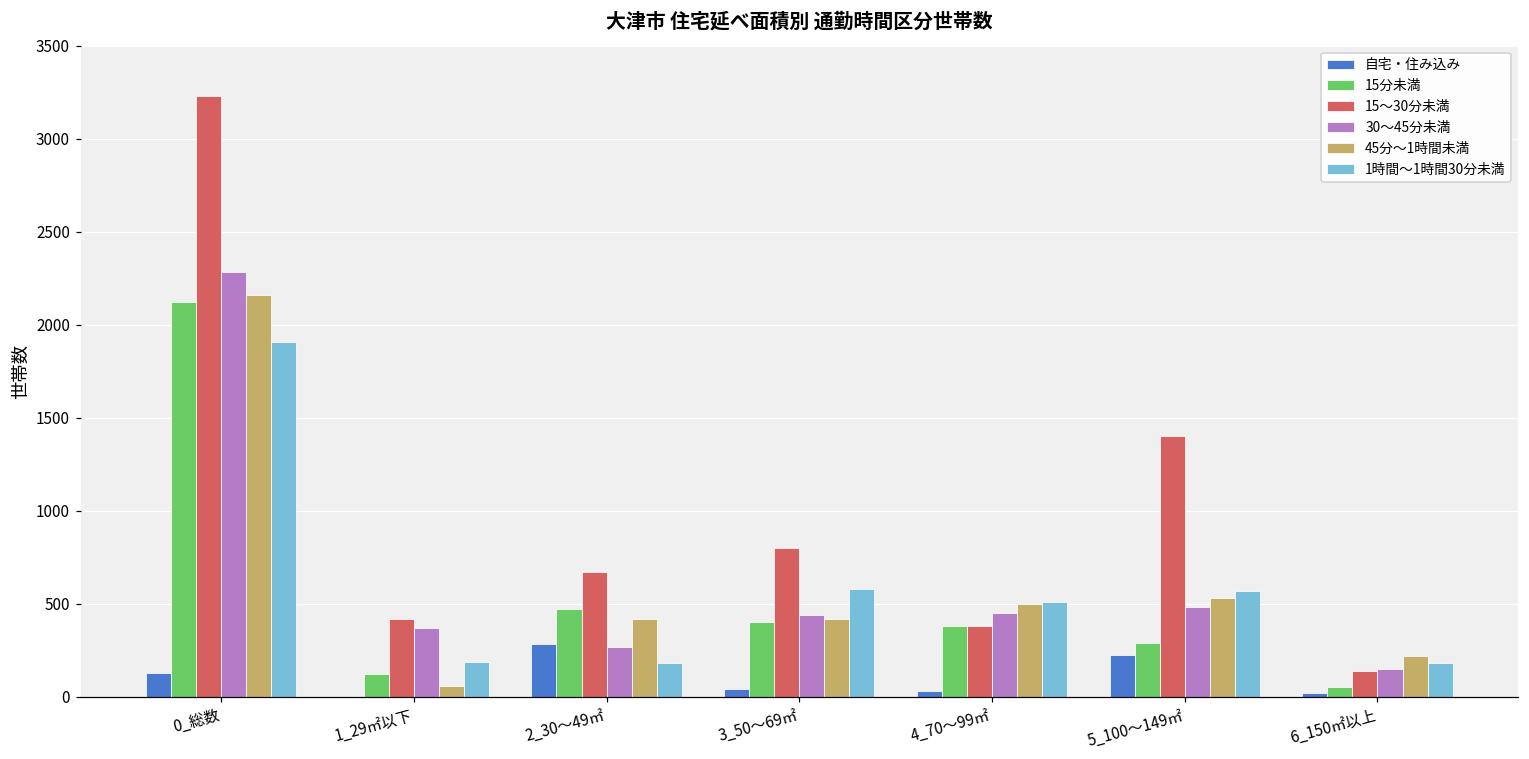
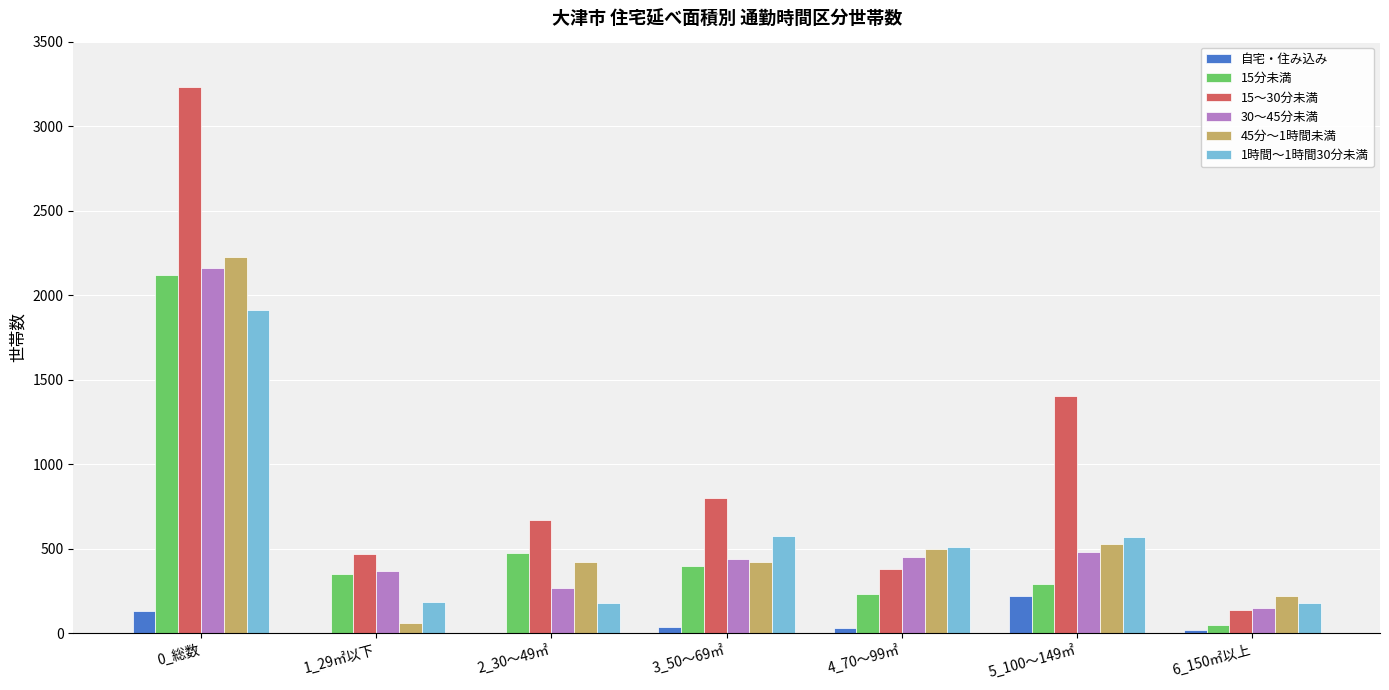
30～45分未満, 0_総数: 2280 -> 2160
45分～1時間未満, 0_総数: 2160 -> 2230
15分未満, 1_29㎡以下: 120 -> 350
15～30分未満, 1_29㎡以下: 420 -> 470
自宅・住み込み, 2_30～49㎡: 290 -> 0
15分未満, 4_70～99㎡: 380 -> 230
